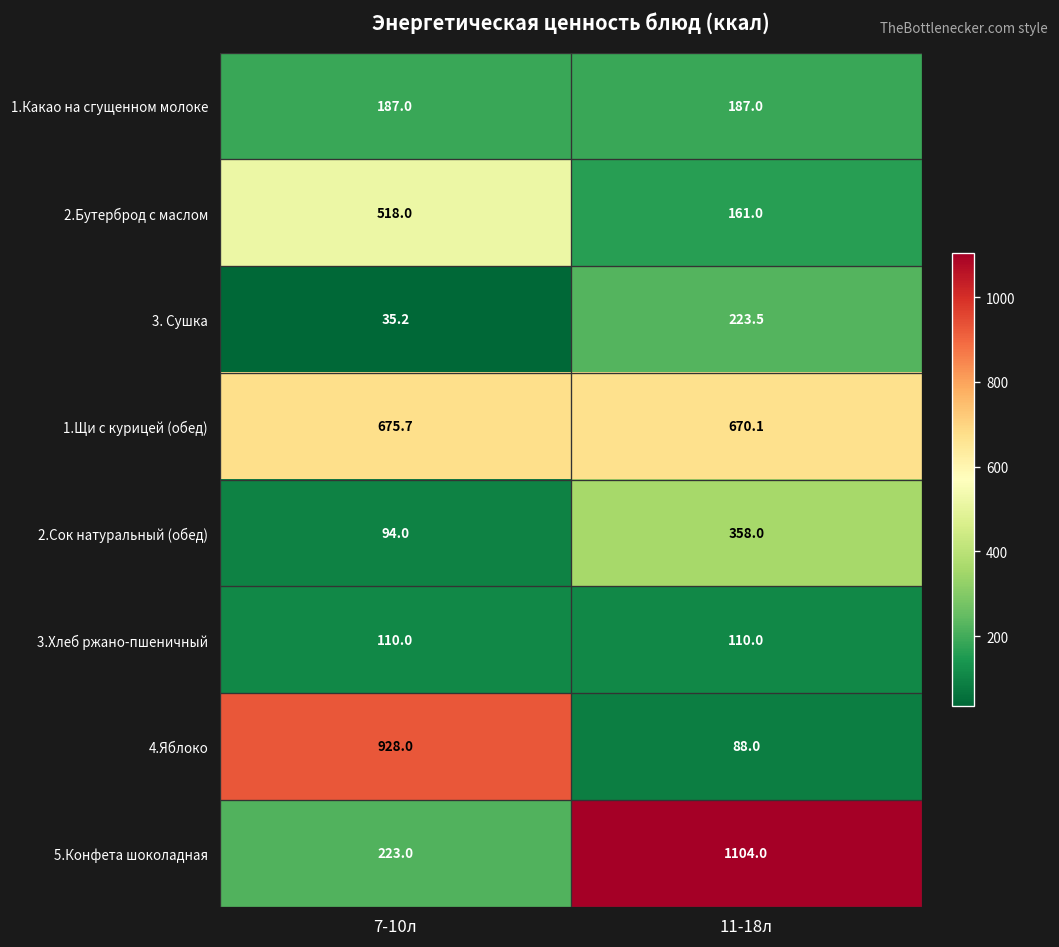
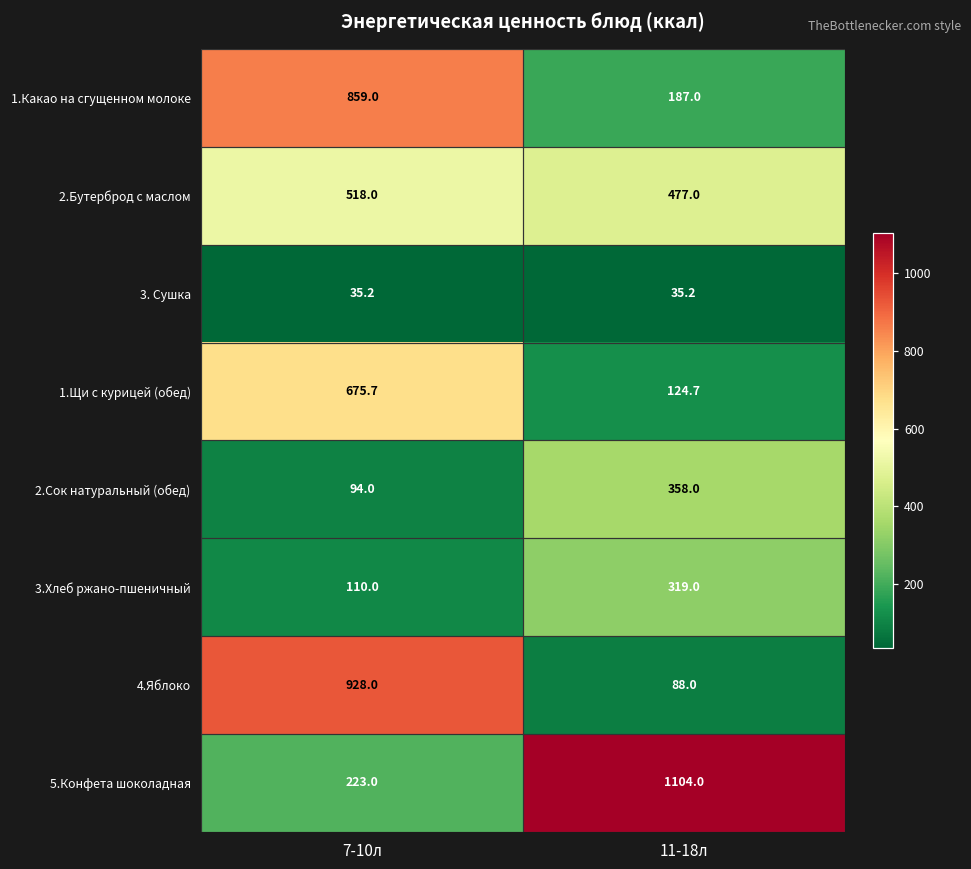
1.Какао на сгущенном молоке, 7-10л: 187.0 -> 859.0
2.Бутерброд с маслом, 11-18л: 161.0 -> 477.0
3. Сушка, 11-18л: 223.5 -> 35.2
1.Щи с курицей (обед), 11-18л: 670.1 -> 124.7
3.Хлеб ржано-пшеничный, 11-18л: 110.0 -> 319.0
